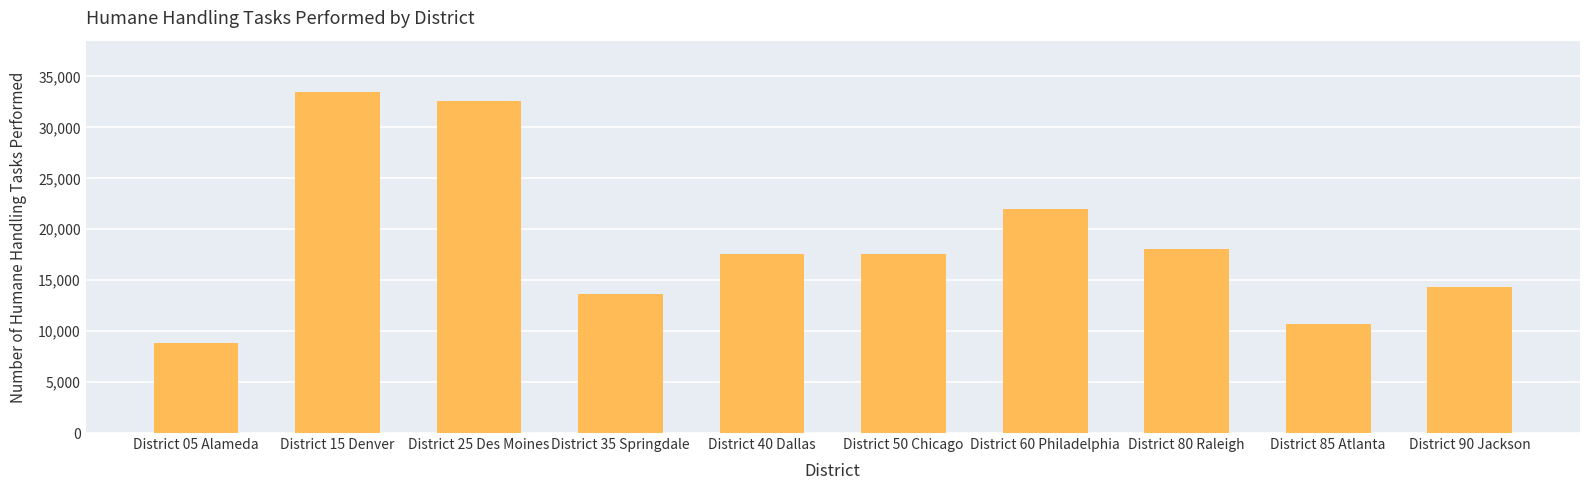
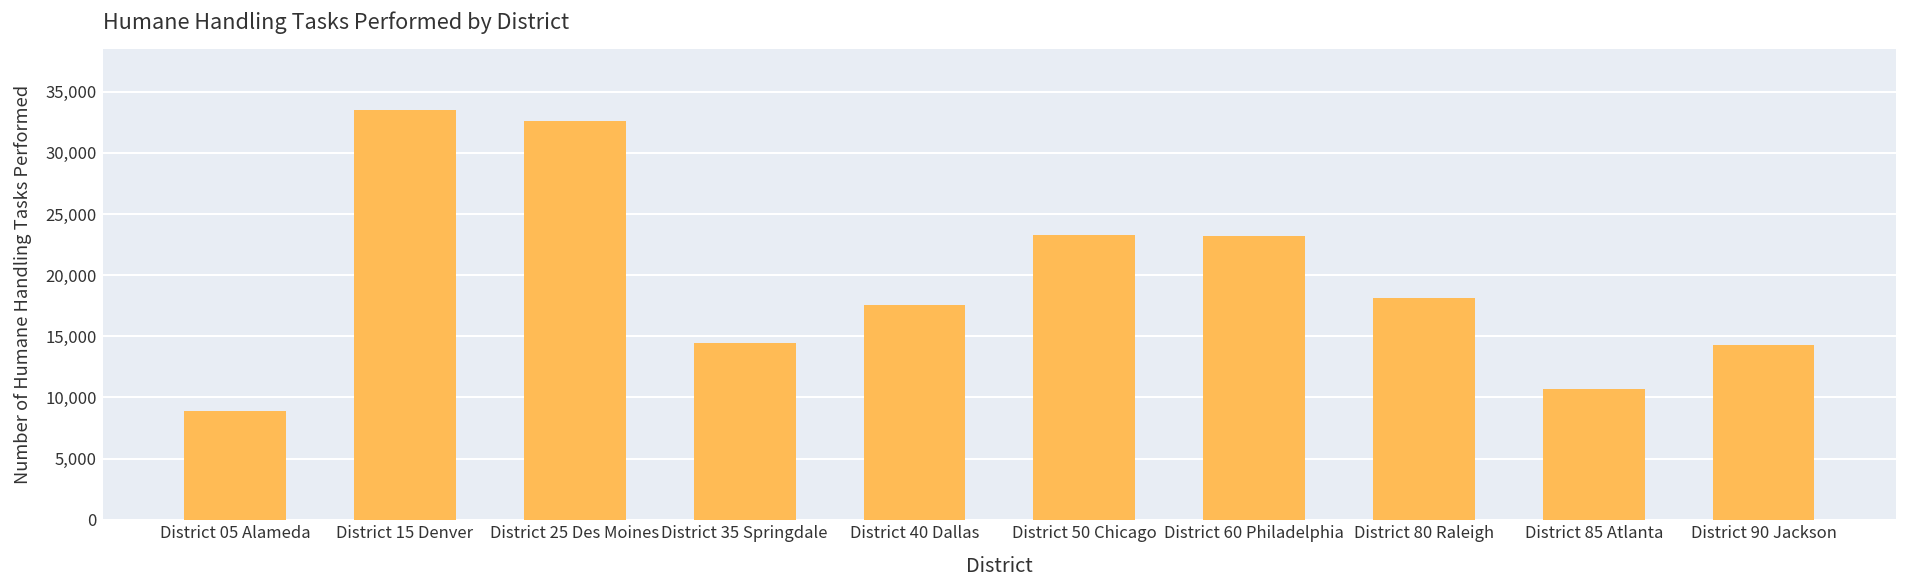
District 35 Springdale: 13,600 -> 14,500
District 50 Chicago: 17,600 -> 23,300
District 60 Philadelphia: 22,000 -> 23,200
